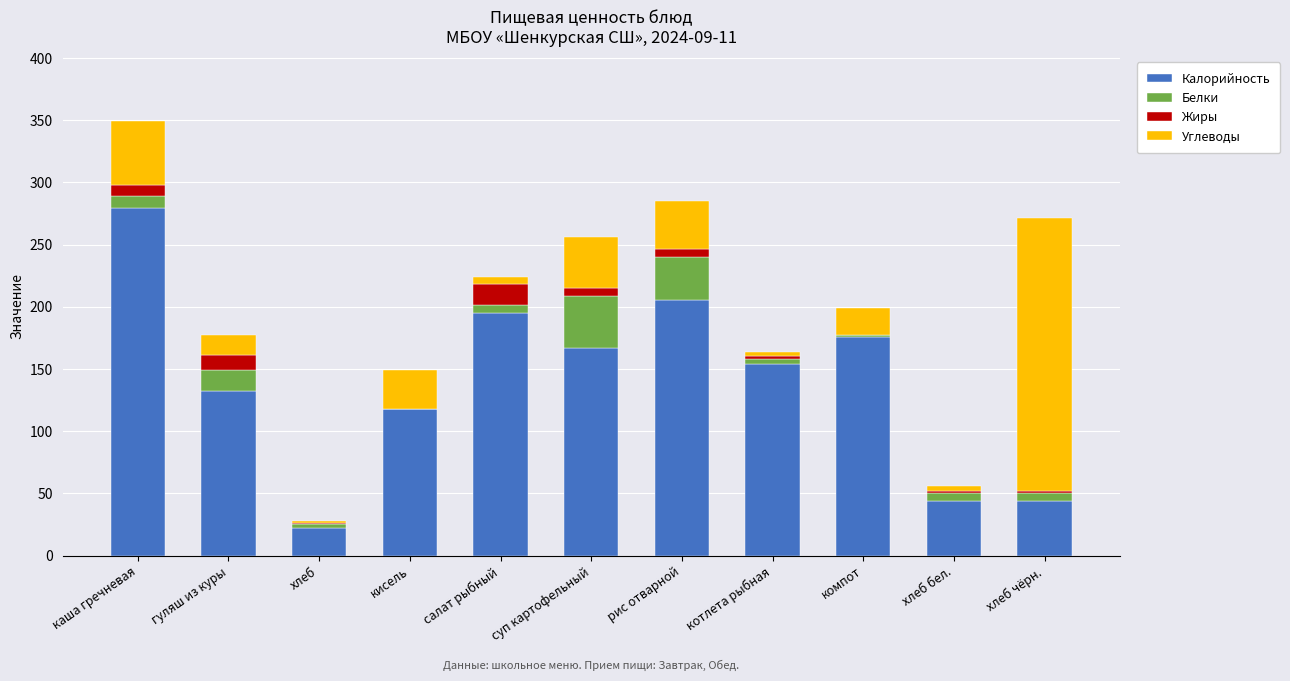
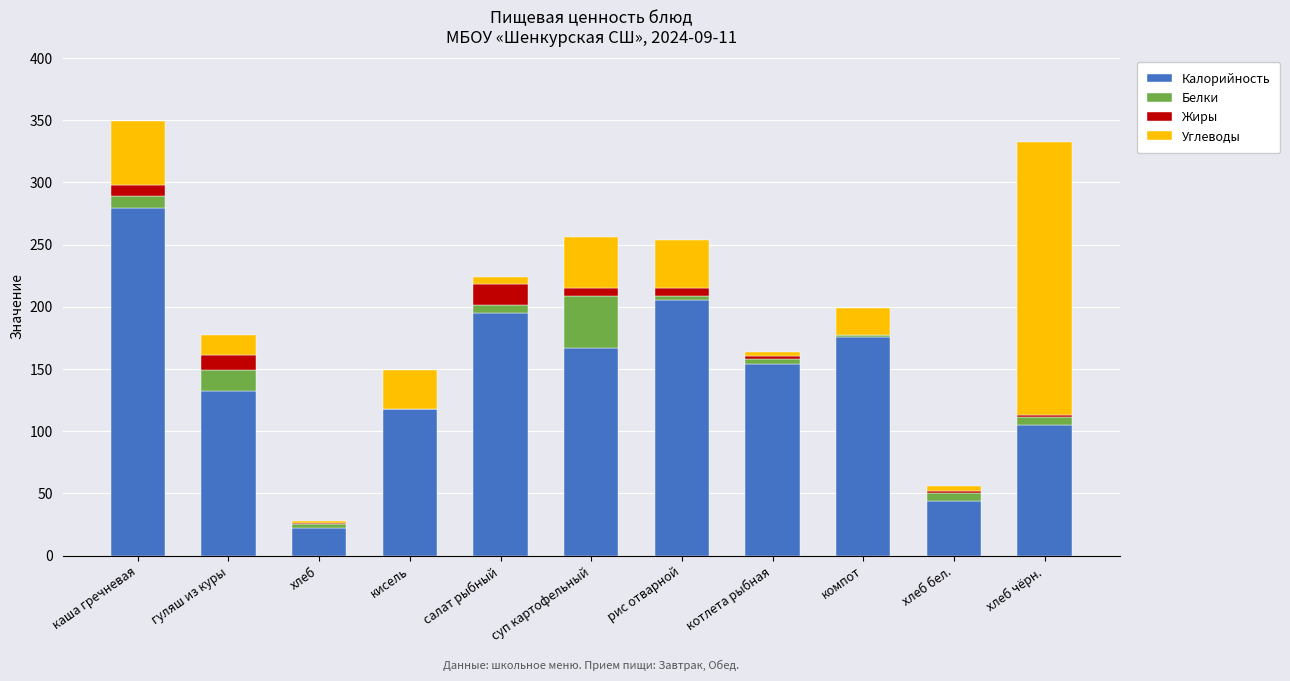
Белки, рис отварной: 35 -> 4
Калорийность, хлеб чёрн.: 44 -> 105
